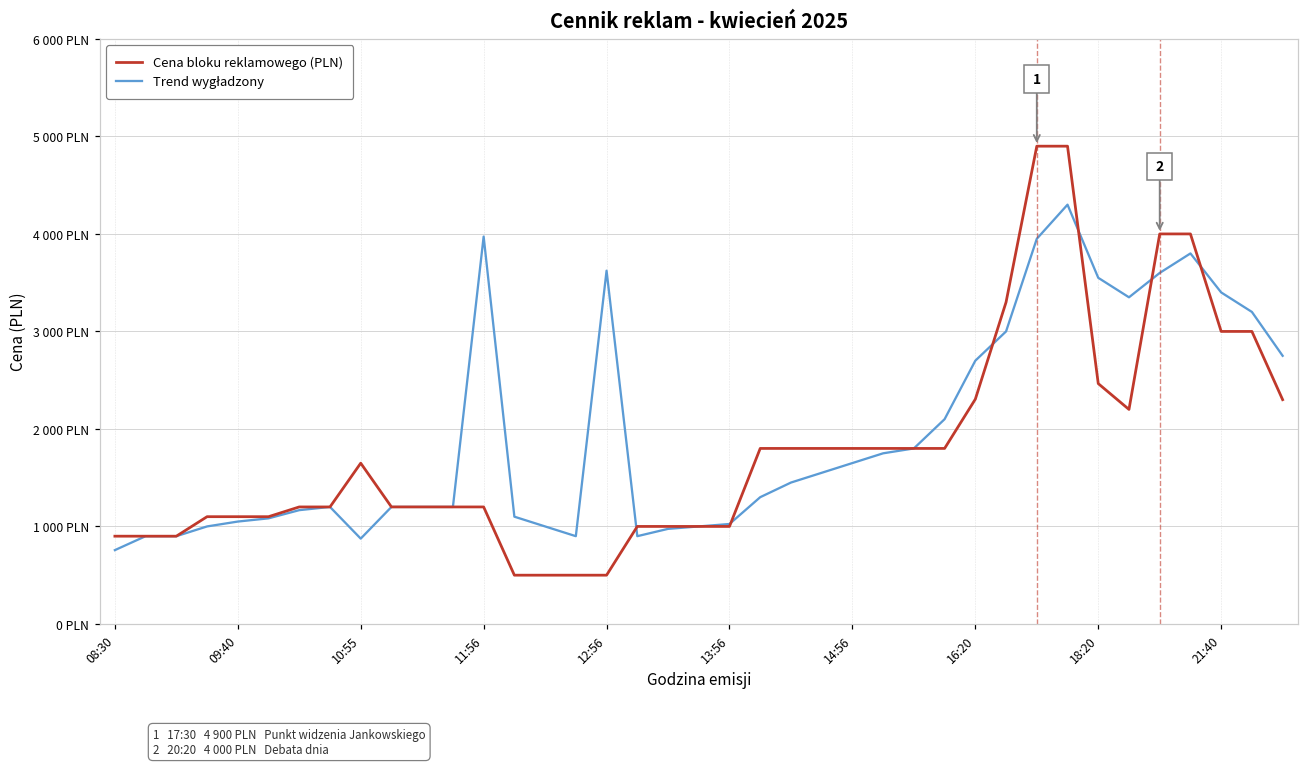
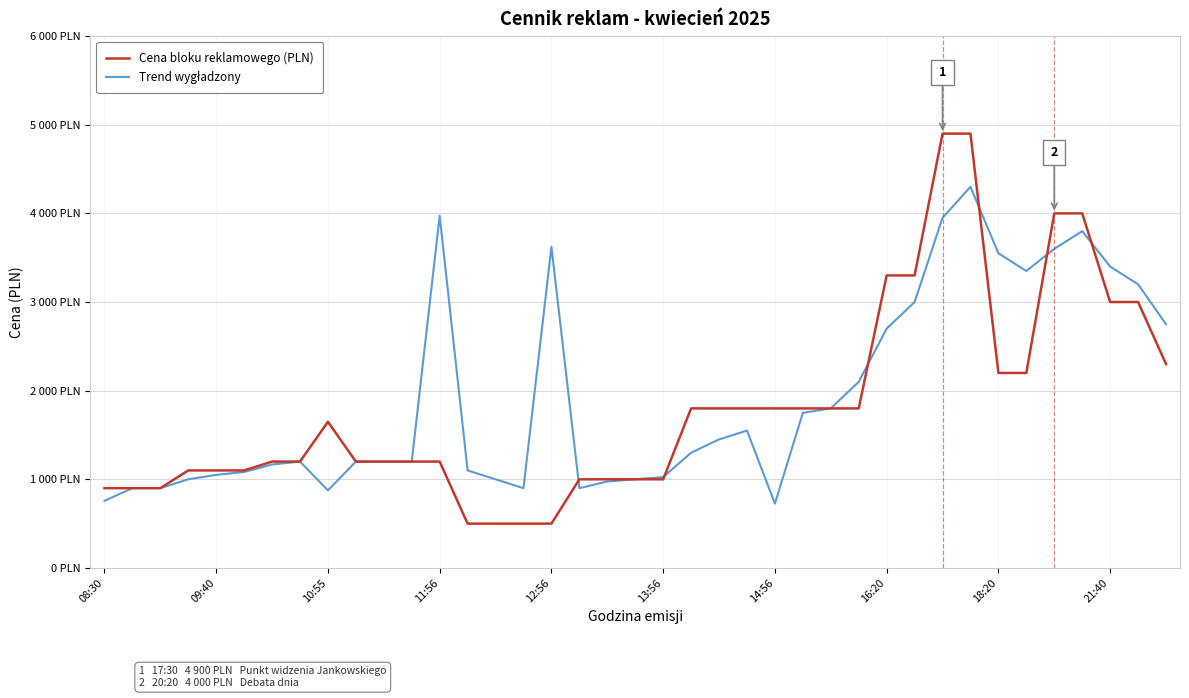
Trend wygładzony, 14:56: 1700 PLN -> 700 PLN
Cena bloku reklamowego (PLN), 16:20: 2300 PLN -> 3300 PLN
Cena bloku reklamowego (PLN), 18:20: 2500 PLN -> 2200 PLN
